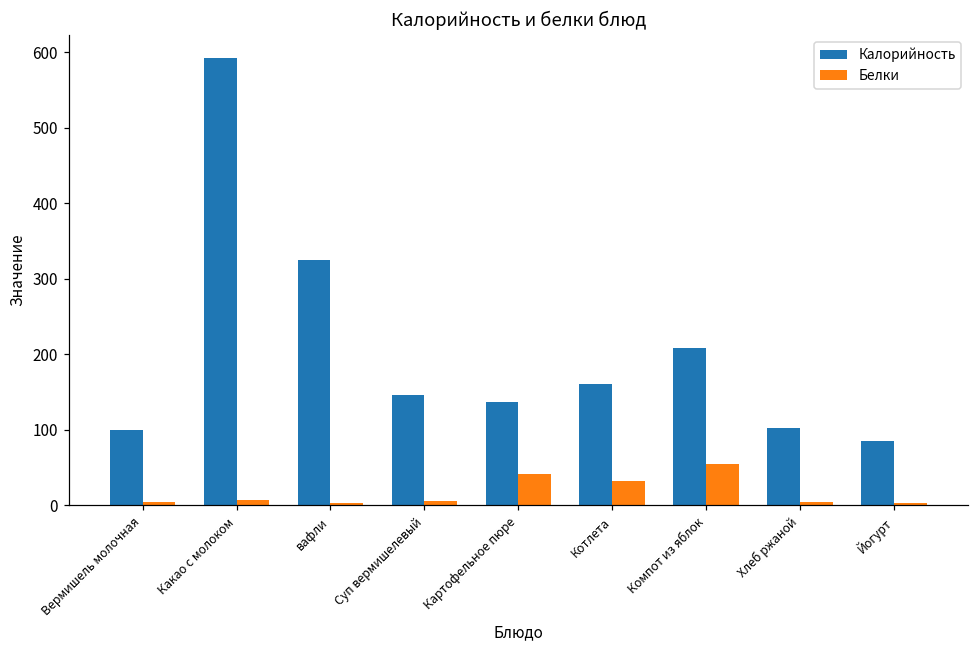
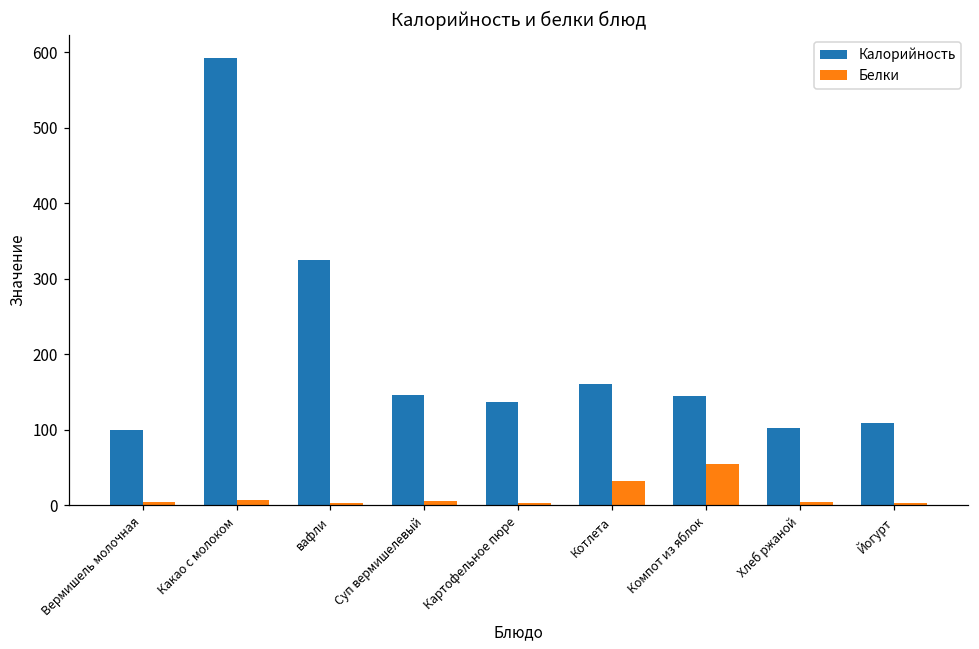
Белки, Картофельное пюре: 40 -> 0
Калорийность, Компот из яблок: 210 -> 150
Калорийность, Йогурт: 90 -> 110
